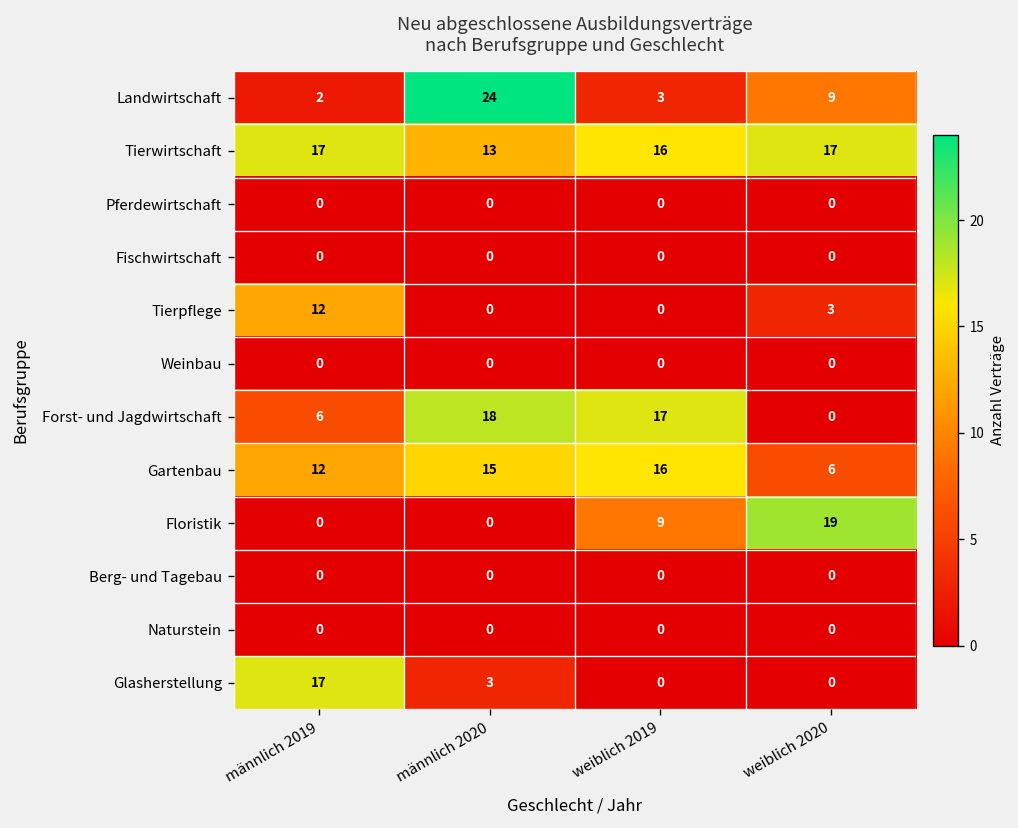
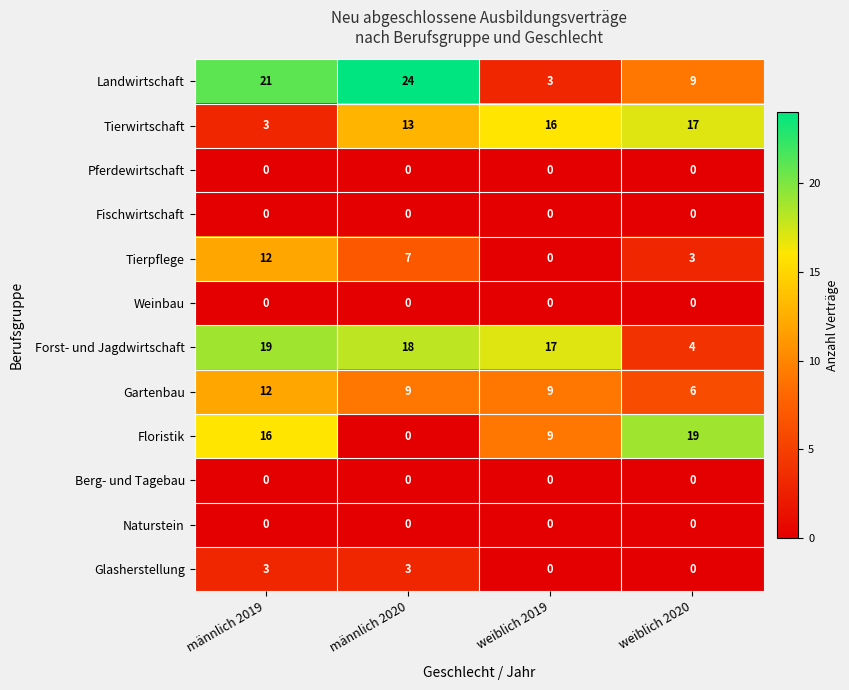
Landwirtschaft, männlich 2019: 2 -> 21
Tierwirtschaft, männlich 2019: 17 -> 3
Tierpflege, männlich 2020: 0 -> 7
Forst- und Jagdwirtschaft, männlich 2019: 6 -> 19
Forst- und Jagdwirtschaft, weiblich 2020: 0 -> 4
Gartenbau, männlich 2020: 15 -> 9
Gartenbau, weiblich 2019: 16 -> 9
Floristik, männlich 2019: 0 -> 16
Glasherstellung, männlich 2019: 17 -> 3
